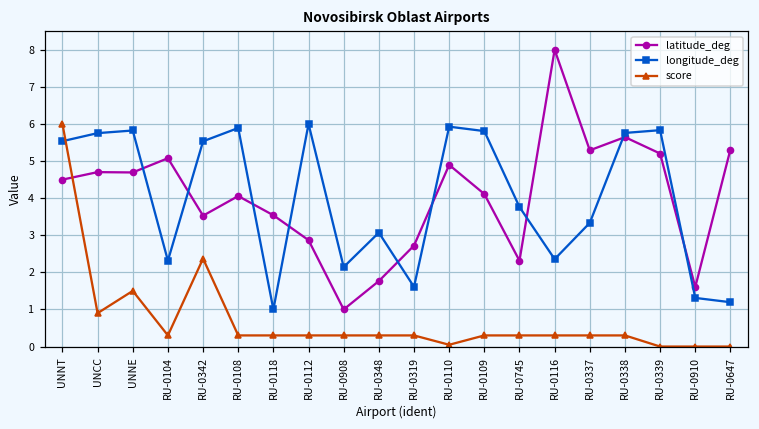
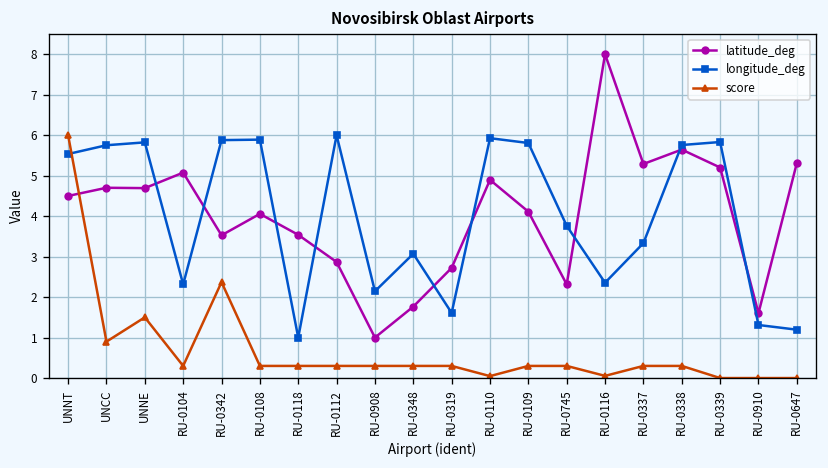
longitude_deg, RU-0342: 5.5 -> 5.9
score, RU-0116: 0.3 -> 0.1
